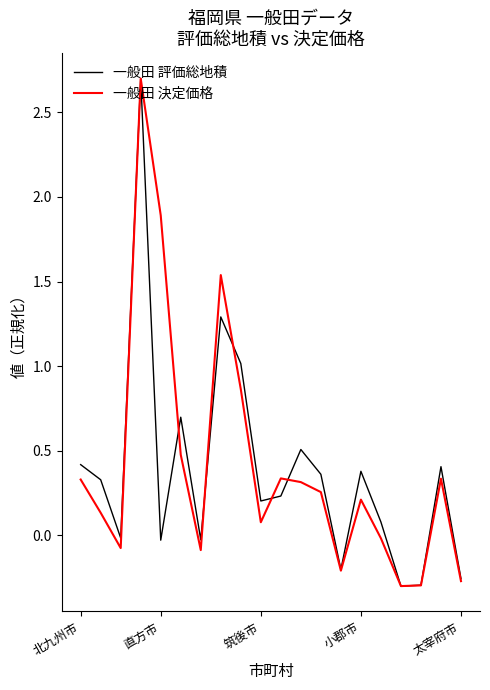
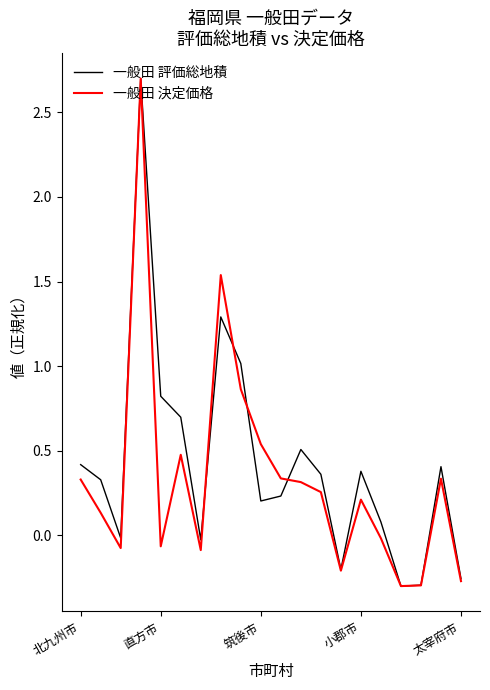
一般田 評価総地積, 直方市: -0.03 -> 0.82
一般田 決定価格, 直方市: 1.89 -> -0.06
一般田 決定価格, 筑後市: 0.08 -> 0.54
